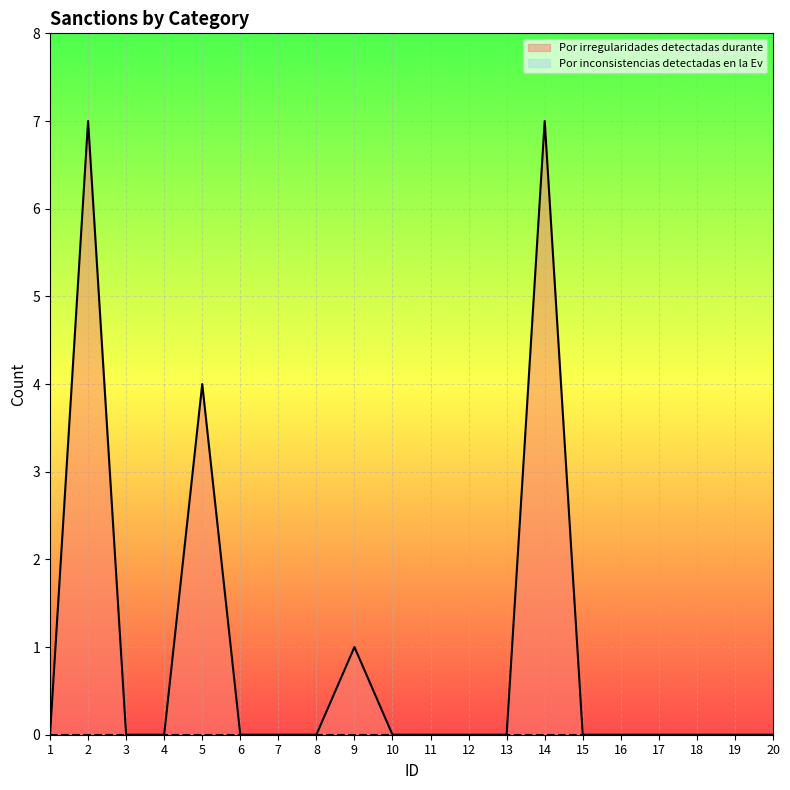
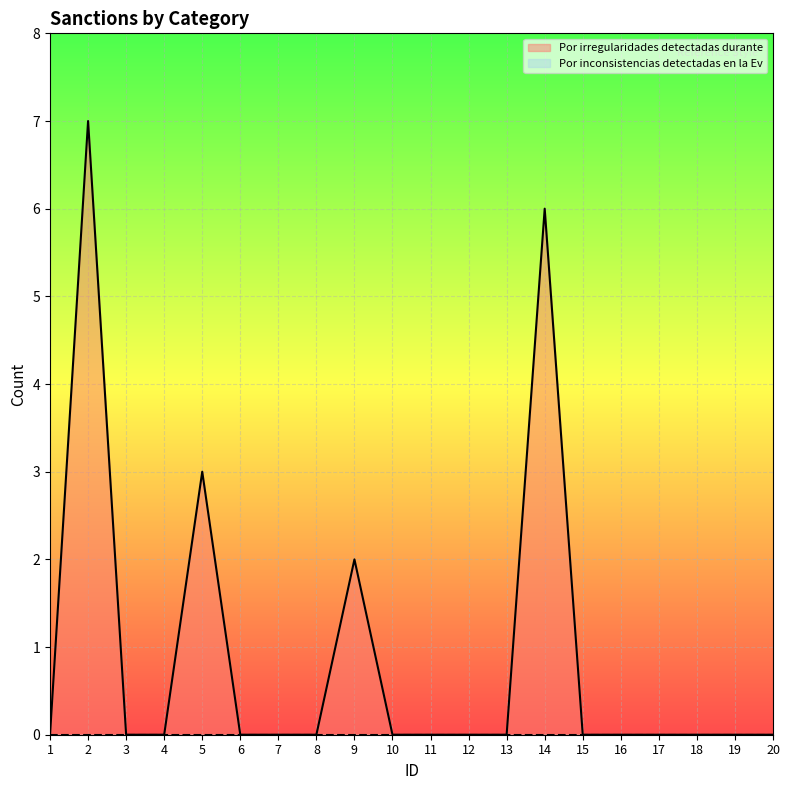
Por irregularidades detectadas durante, 5: 4 -> 3
Por irregularidades detectadas durante, 9: 1 -> 2
Por irregularidades detectadas durante, 14: 7 -> 6
